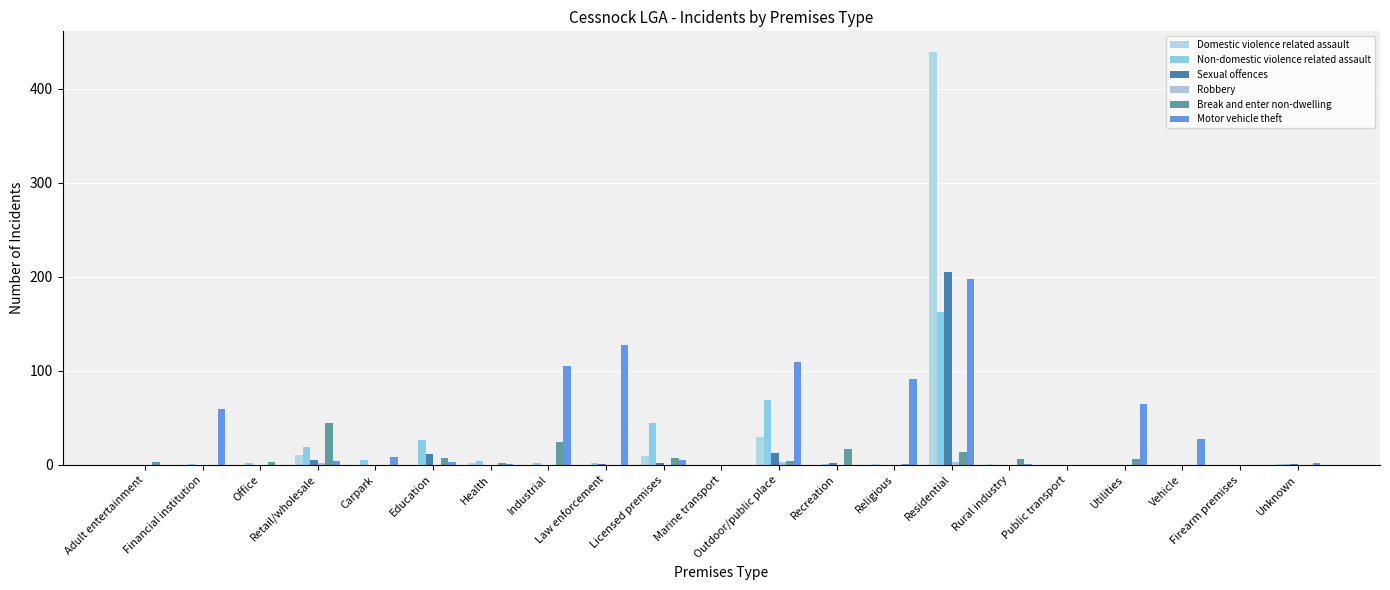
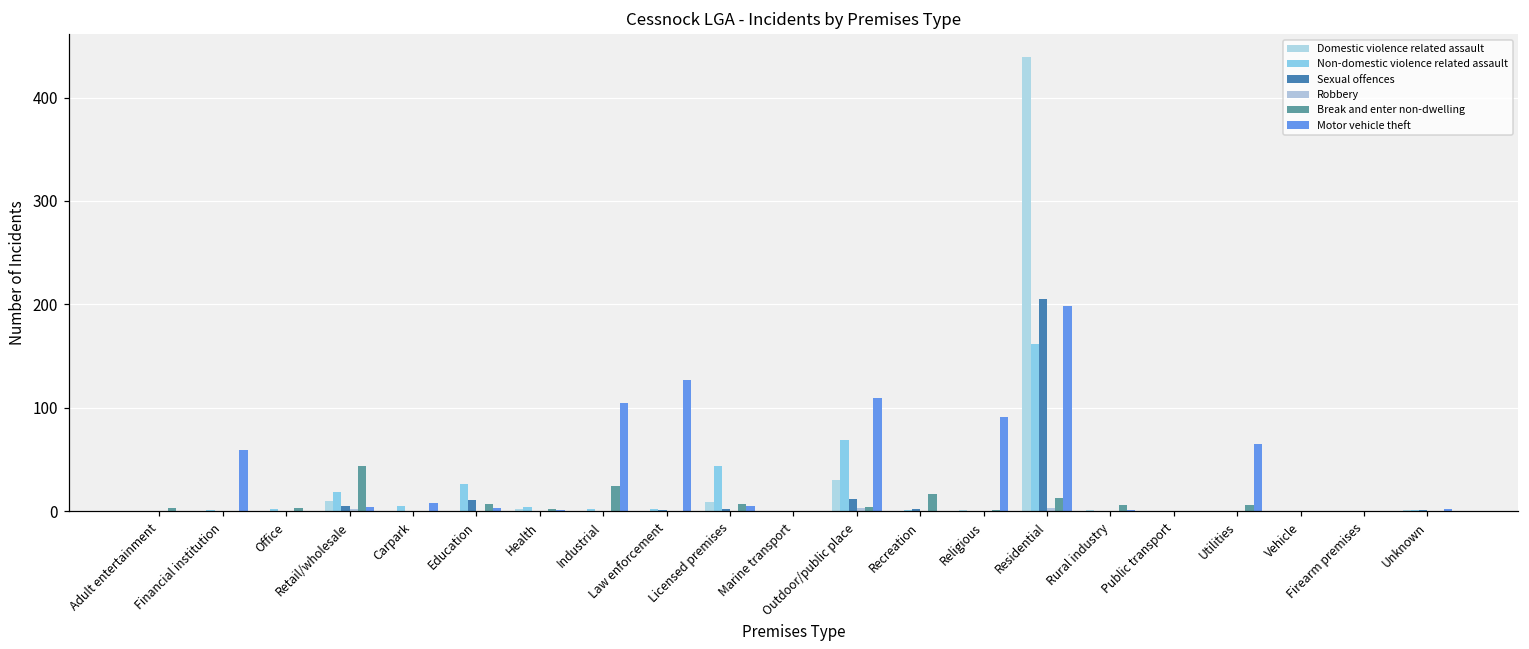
Motor vehicle theft, Vehicle: 30 -> 0
